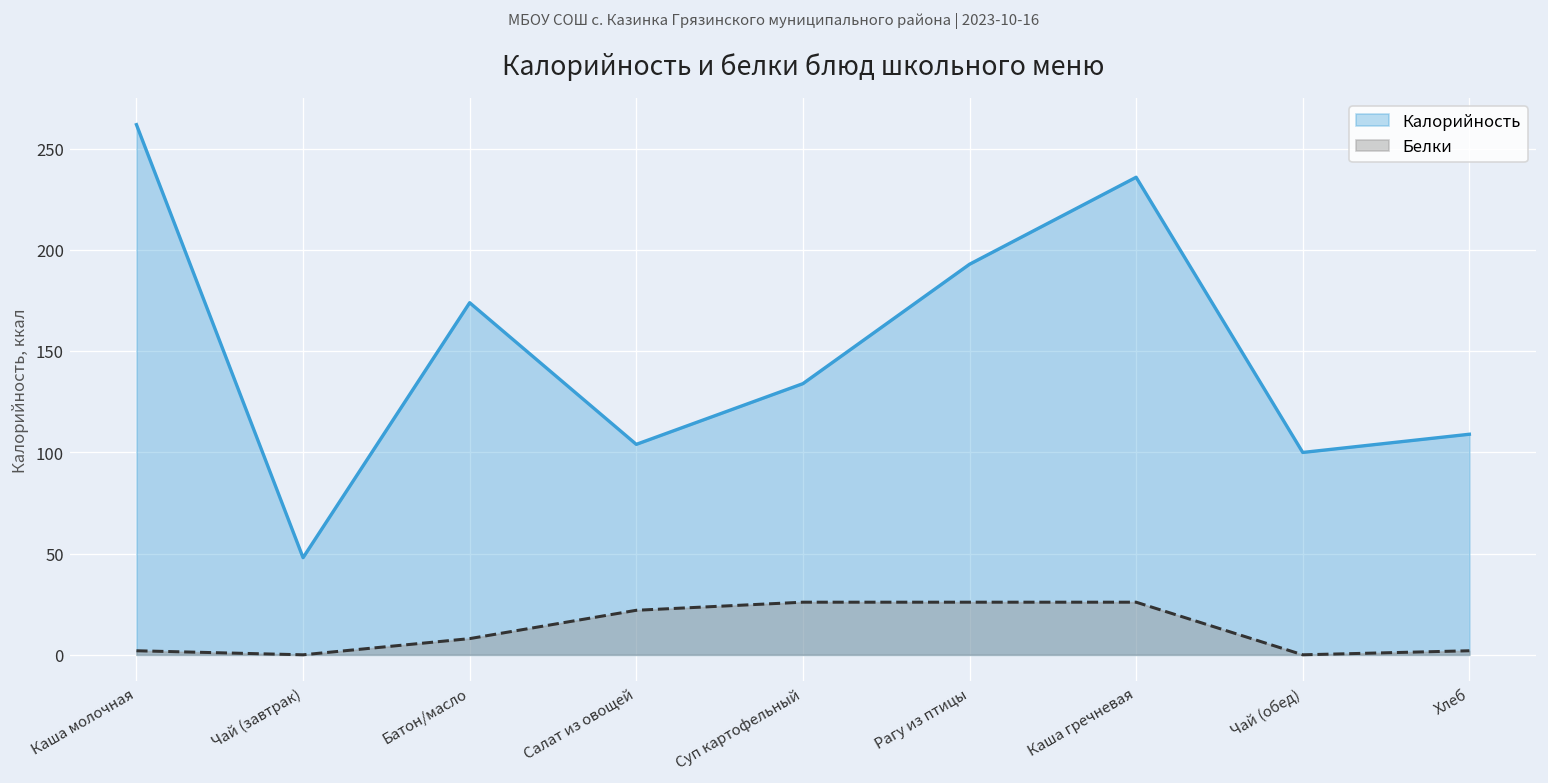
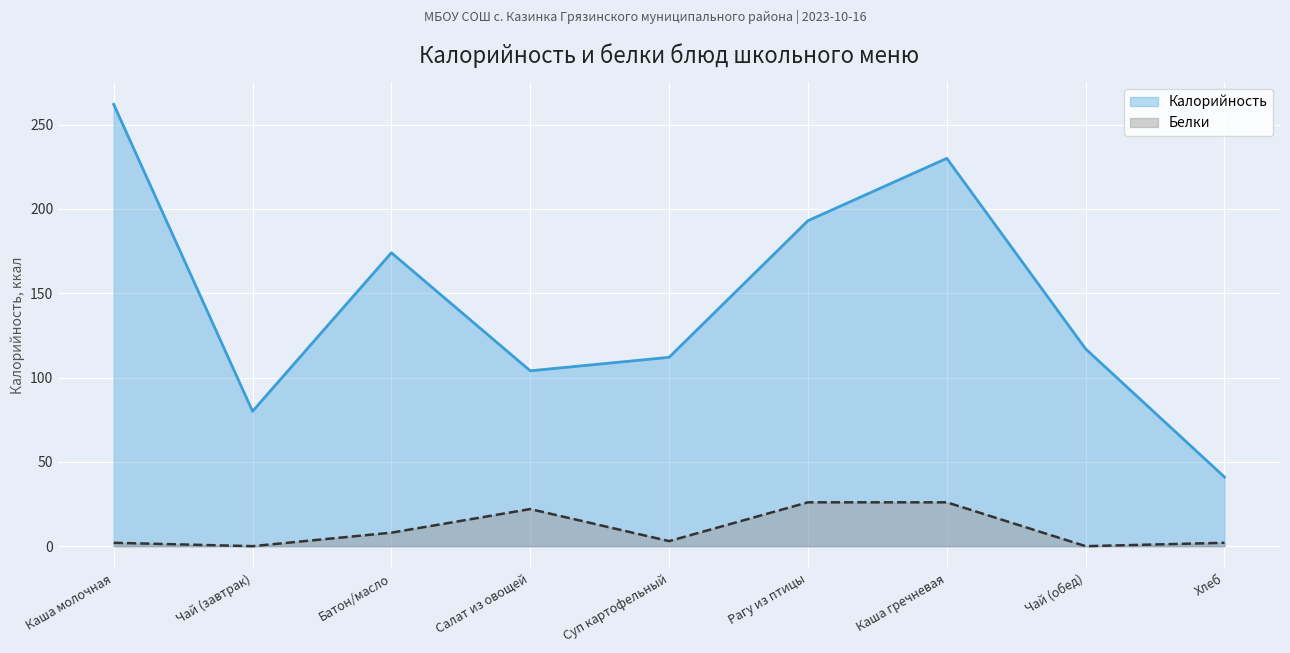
Калорийность, Чай (завтрак): 48 -> 80
Калорийность, Суп картофельный: 134 -> 112
Белки, Суп картофельный: 26 -> 3
Калорийность, Каша гречневая: 236 -> 230
Калорийность, Чай (обед): 100 -> 117
Калорийность, Хлеб: 109 -> 41
